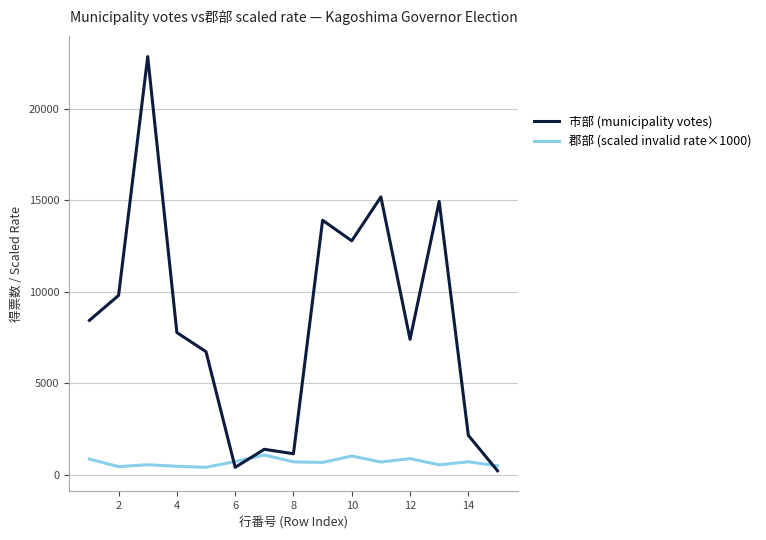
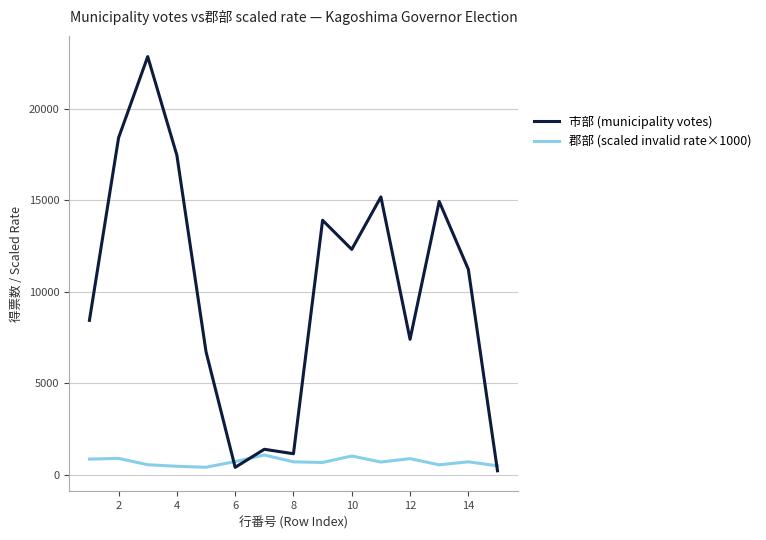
市部 (municipality votes), 2: 9800 -> 18400
郡部 (scaled invalid rate×1000), 2: 400 -> 900
市部 (municipality votes), 4: 7800 -> 17500
市部 (municipality votes), 10: 12800 -> 12300
市部 (municipality votes), 14: 2100 -> 11200
